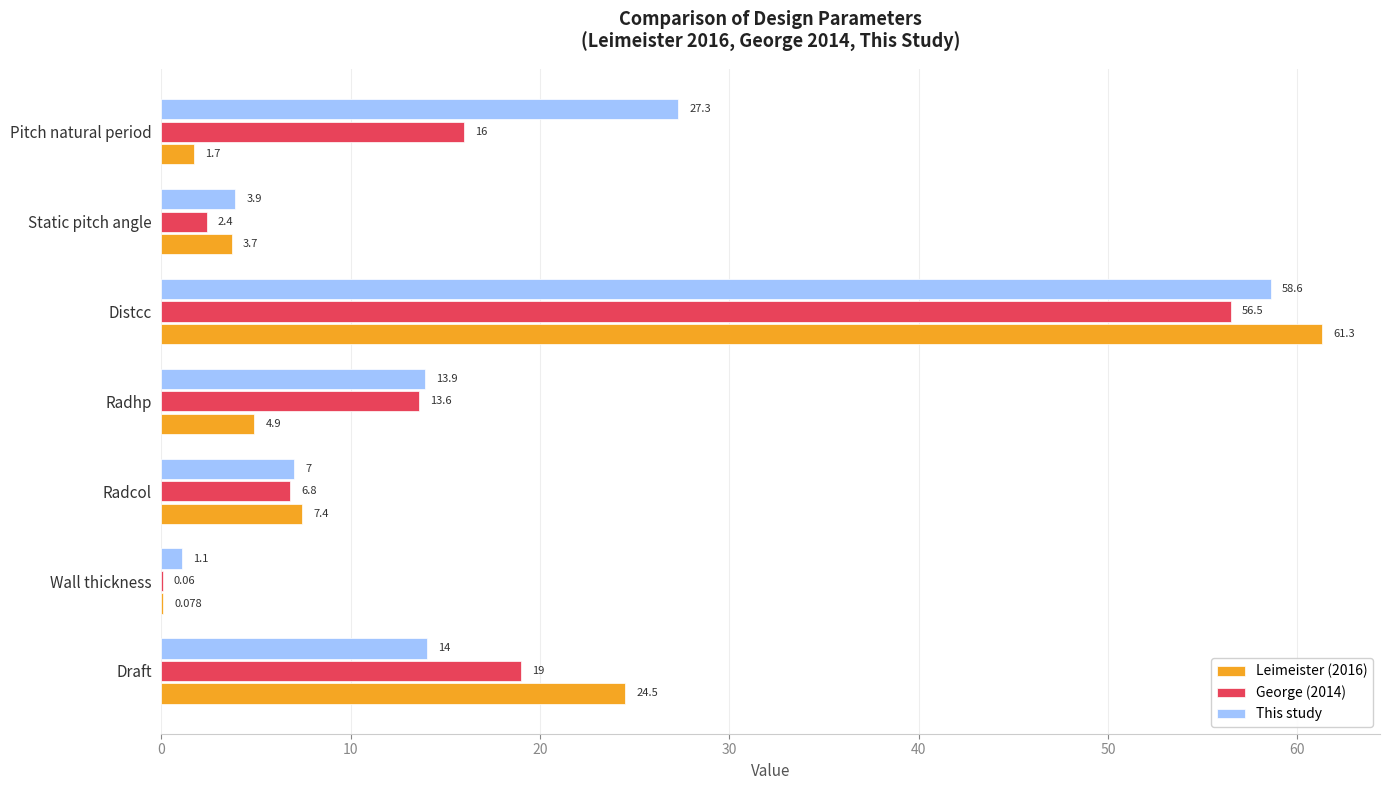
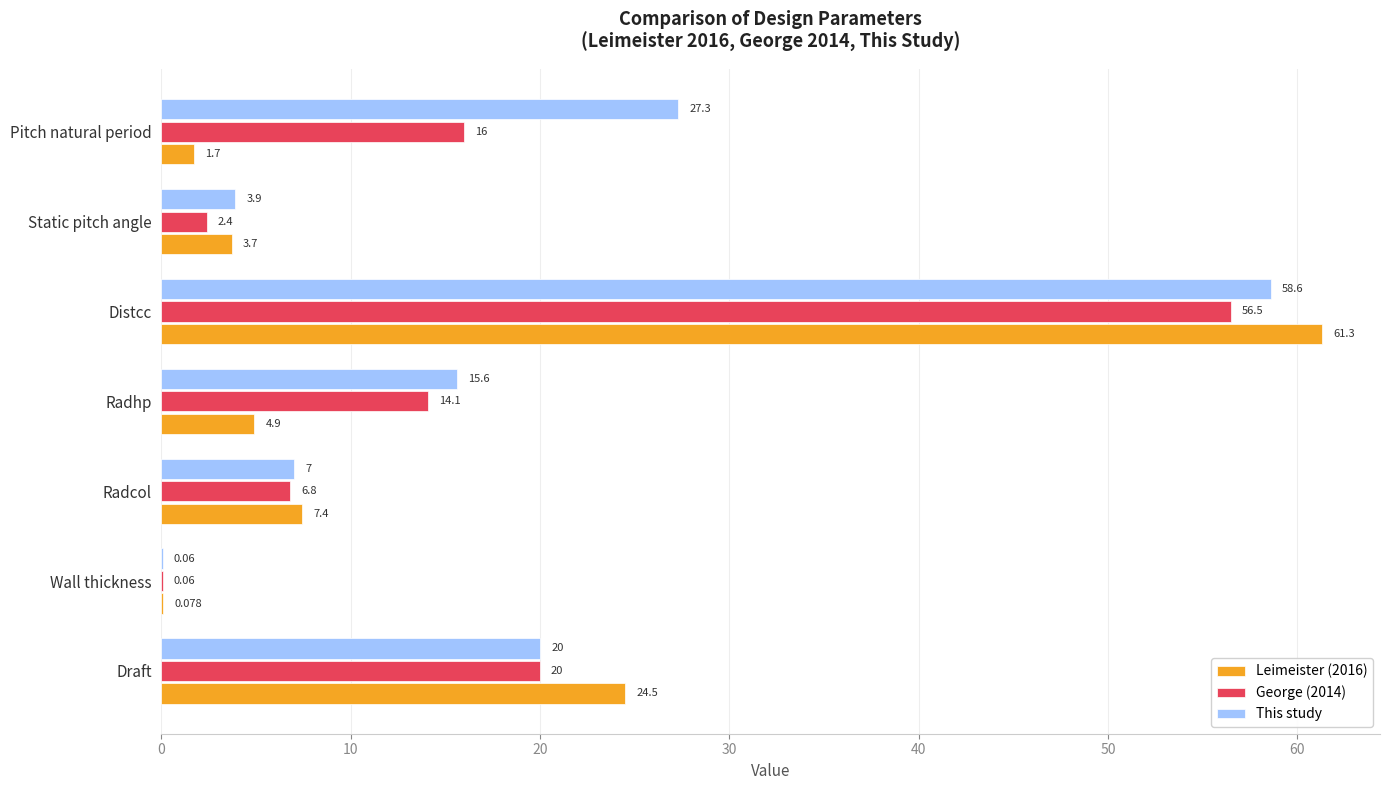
This study, Radhp: 13.9 -> 15.6
George (2014), Radhp: 13.6 -> 14.1
This study, Wall thickness: 1.1 -> 0.06
This study, Draft: 14 -> 20
George (2014), Draft: 19 -> 20
